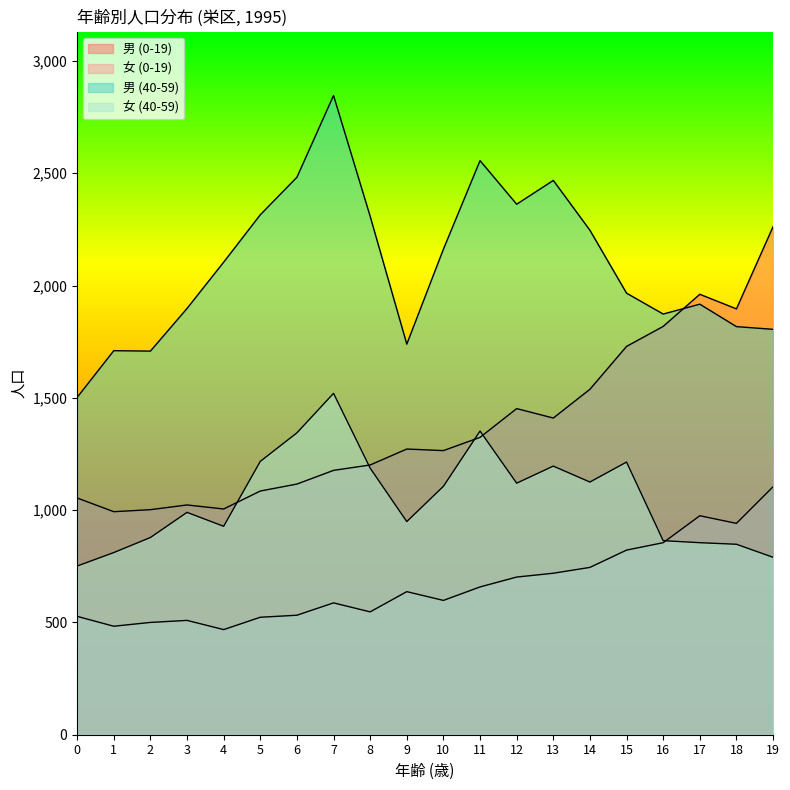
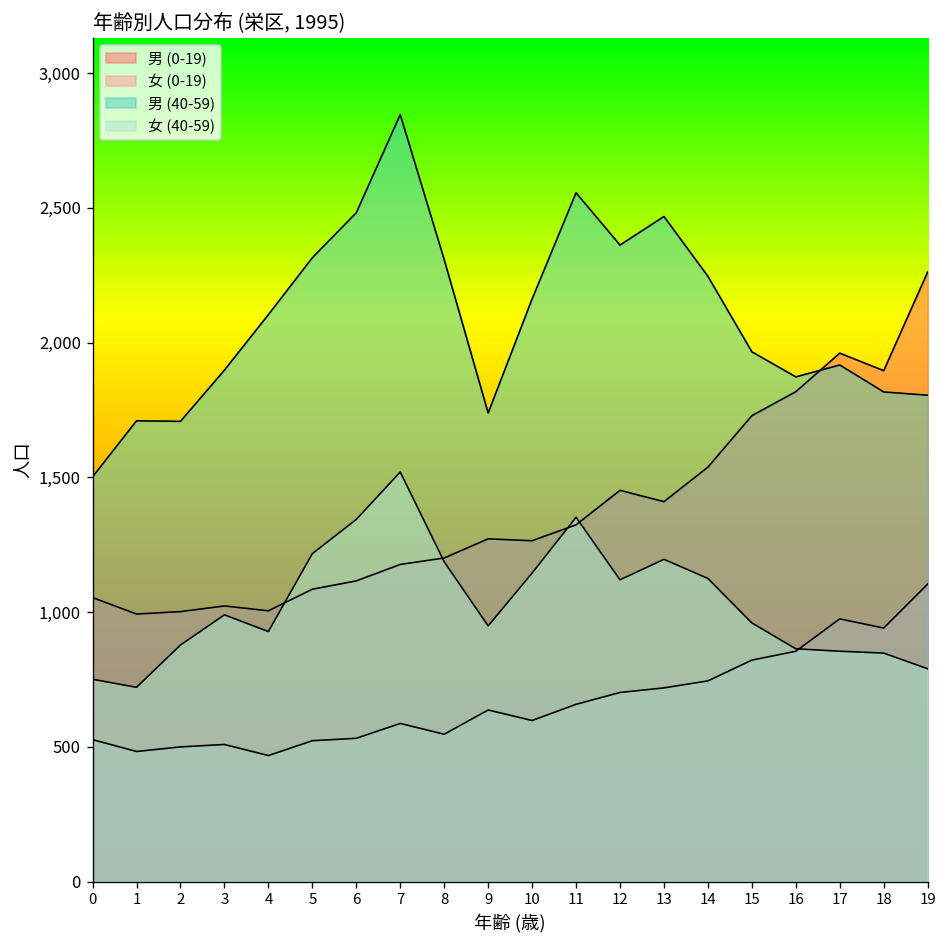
女 (40-59), 1: 810 -> 720
女 (40-59), 10: 1,110 -> 1,150
女 (40-59), 15: 1,210 -> 960
